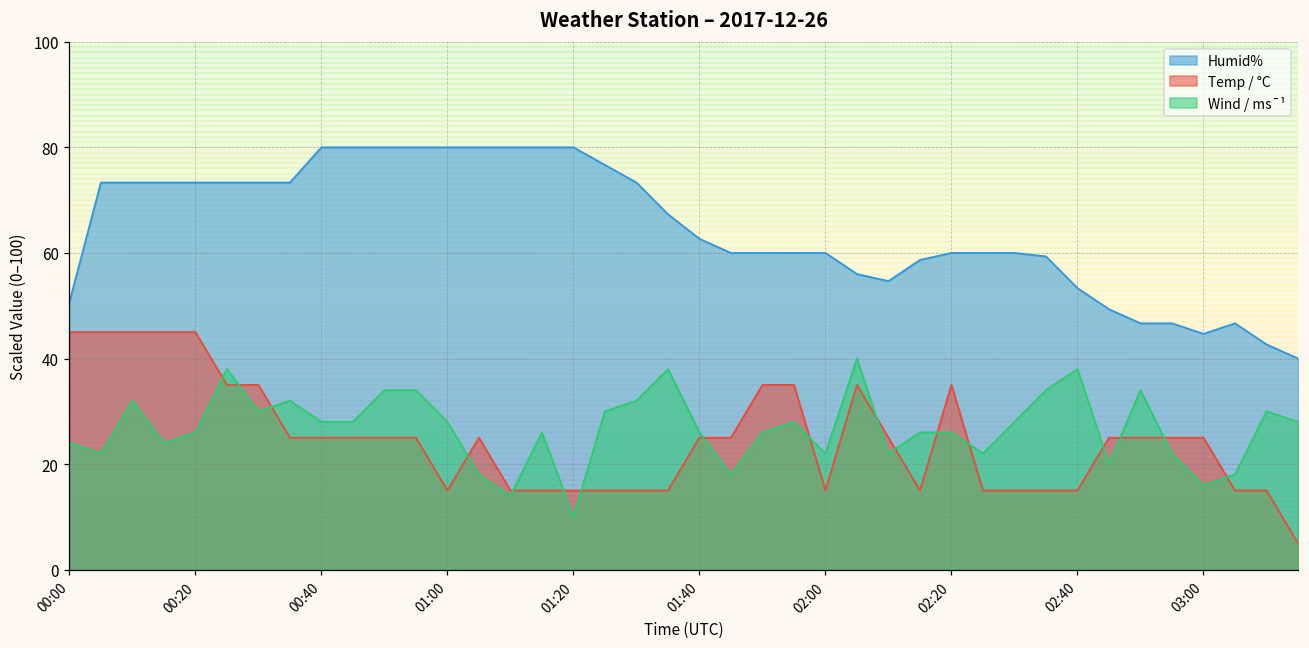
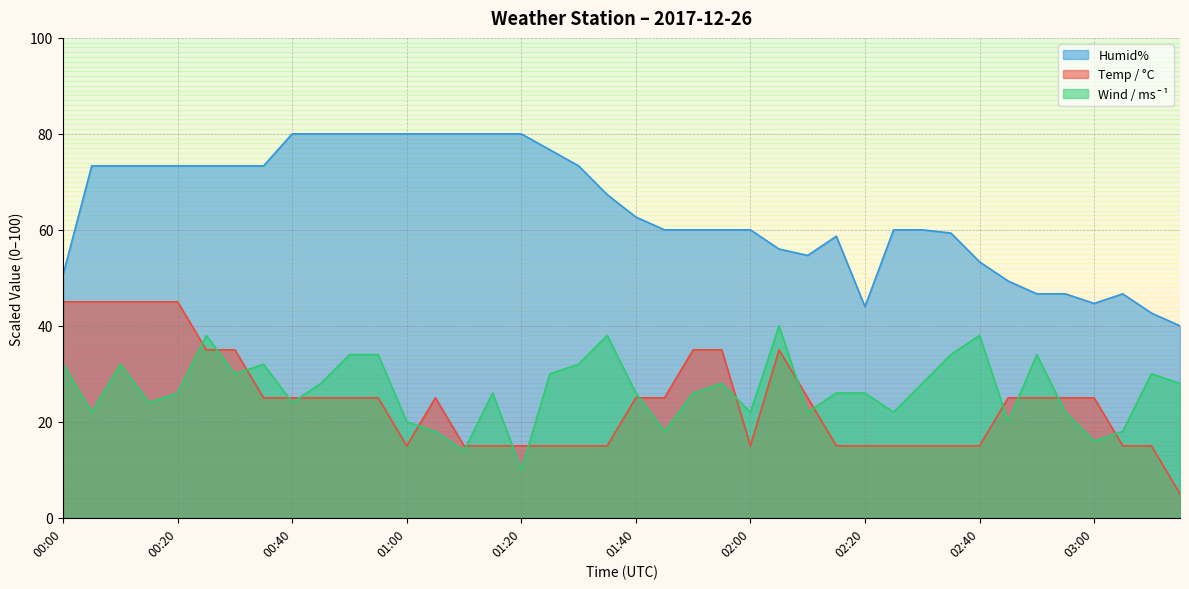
Wind / ms¯¹, 00:00: 24 -> 32
Wind / ms¯¹, 00:40: 28 -> 24
Wind / ms¯¹, 01:00: 28 -> 20
Humid%, 02:20: 60 -> 44
Temp / °C, 02:20: 35 -> 15
